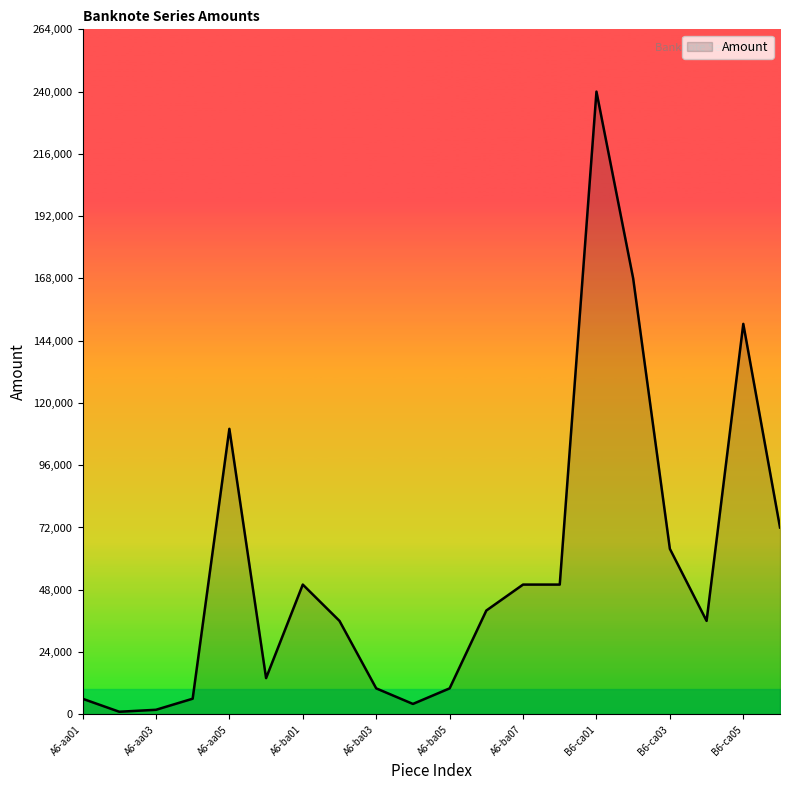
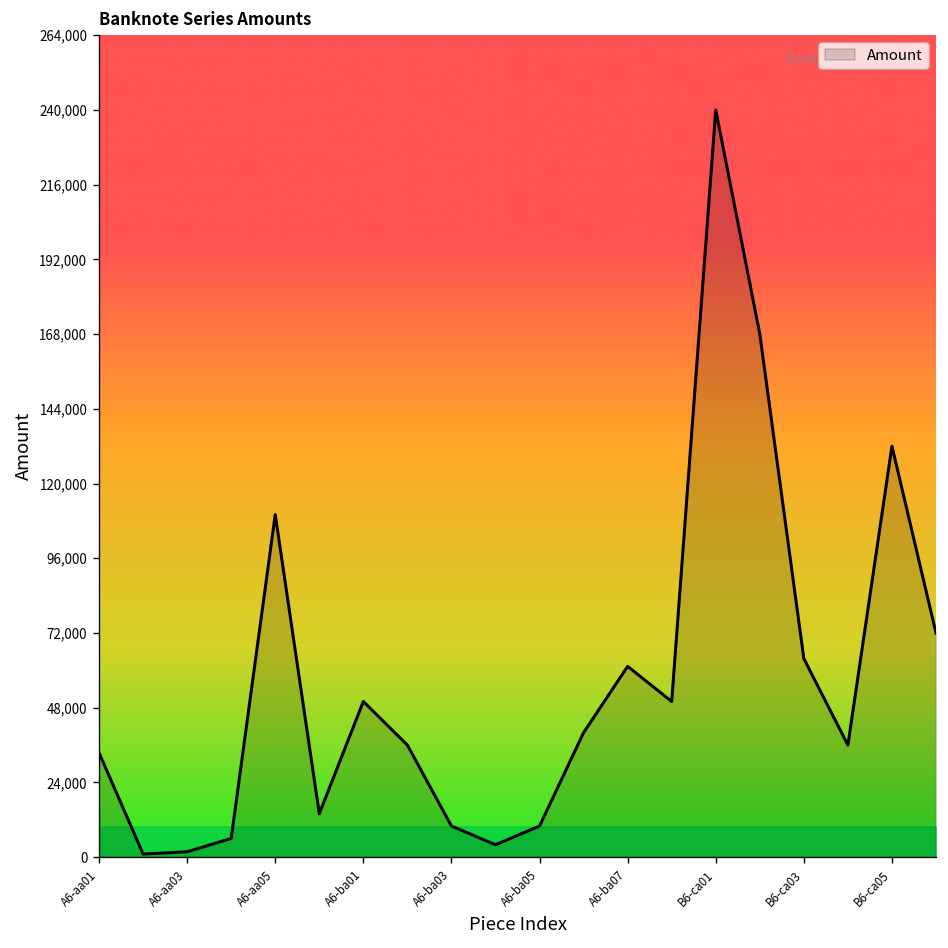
Amount, A6-aa01: 6,000 -> 34,000
Amount, A6-ba07: 50,000 -> 61,000
Amount, B6-ca05: 150,000 -> 132,000
